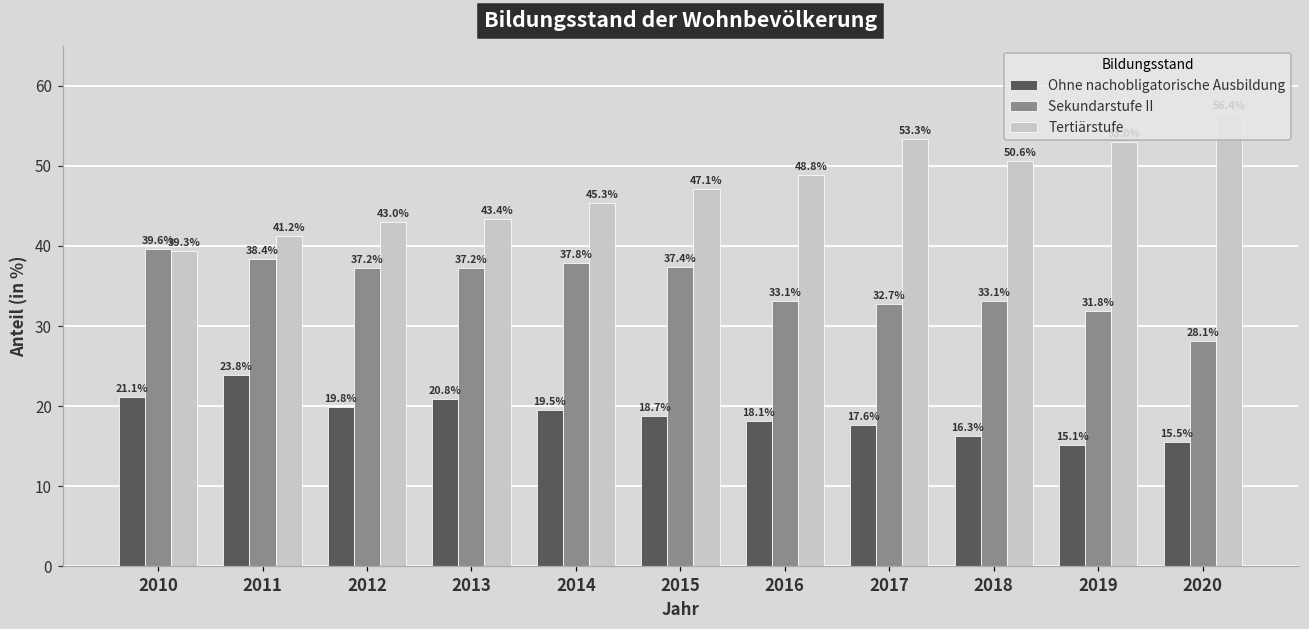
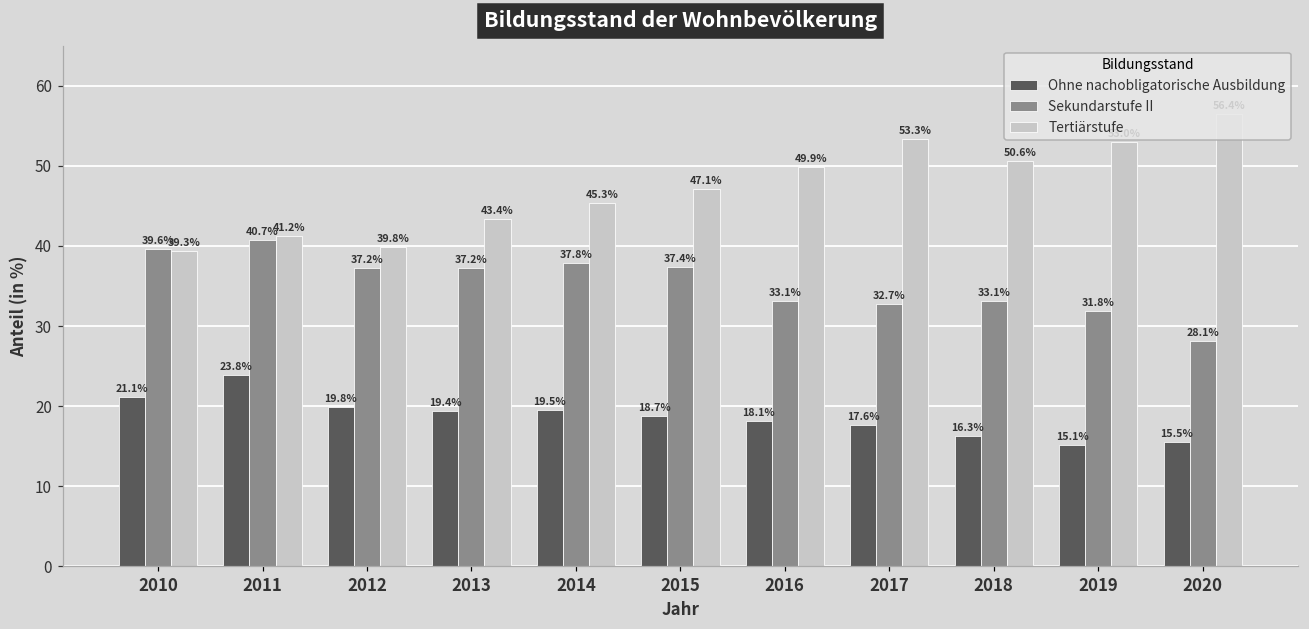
Sekundarstufe II, 2011: 38.4% -> 40.7%
Tertiärstufe, 2012: 43.0% -> 39.8%
Ohne nachobligatorische Ausbildung, 2013: 20.8% -> 19.4%
Tertiärstufe, 2016: 48.8% -> 49.9%
